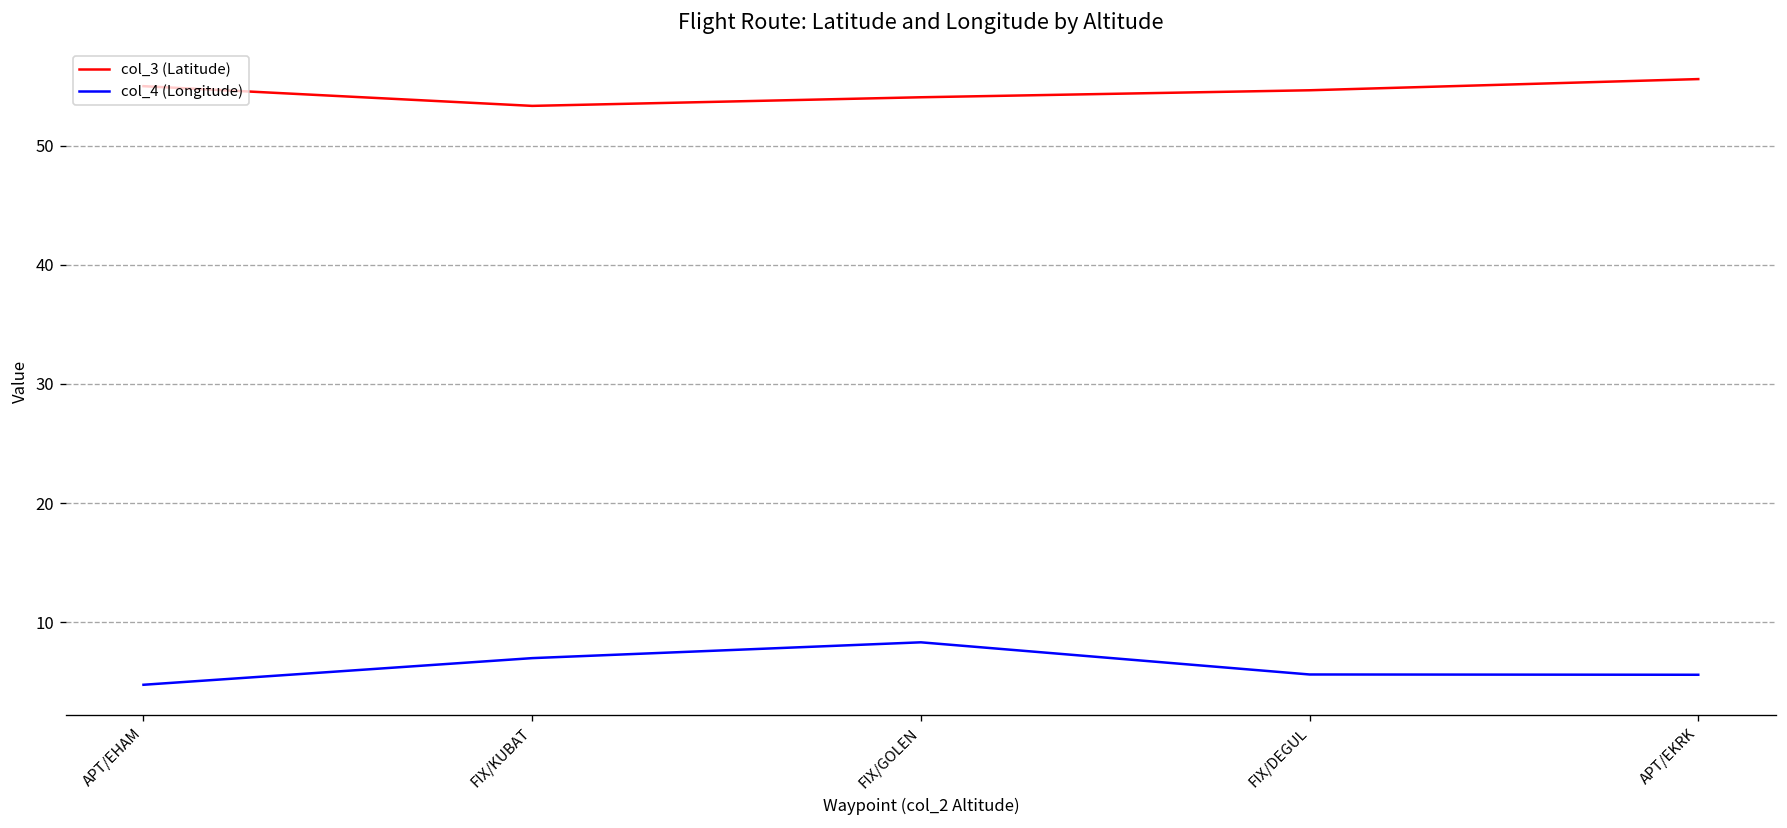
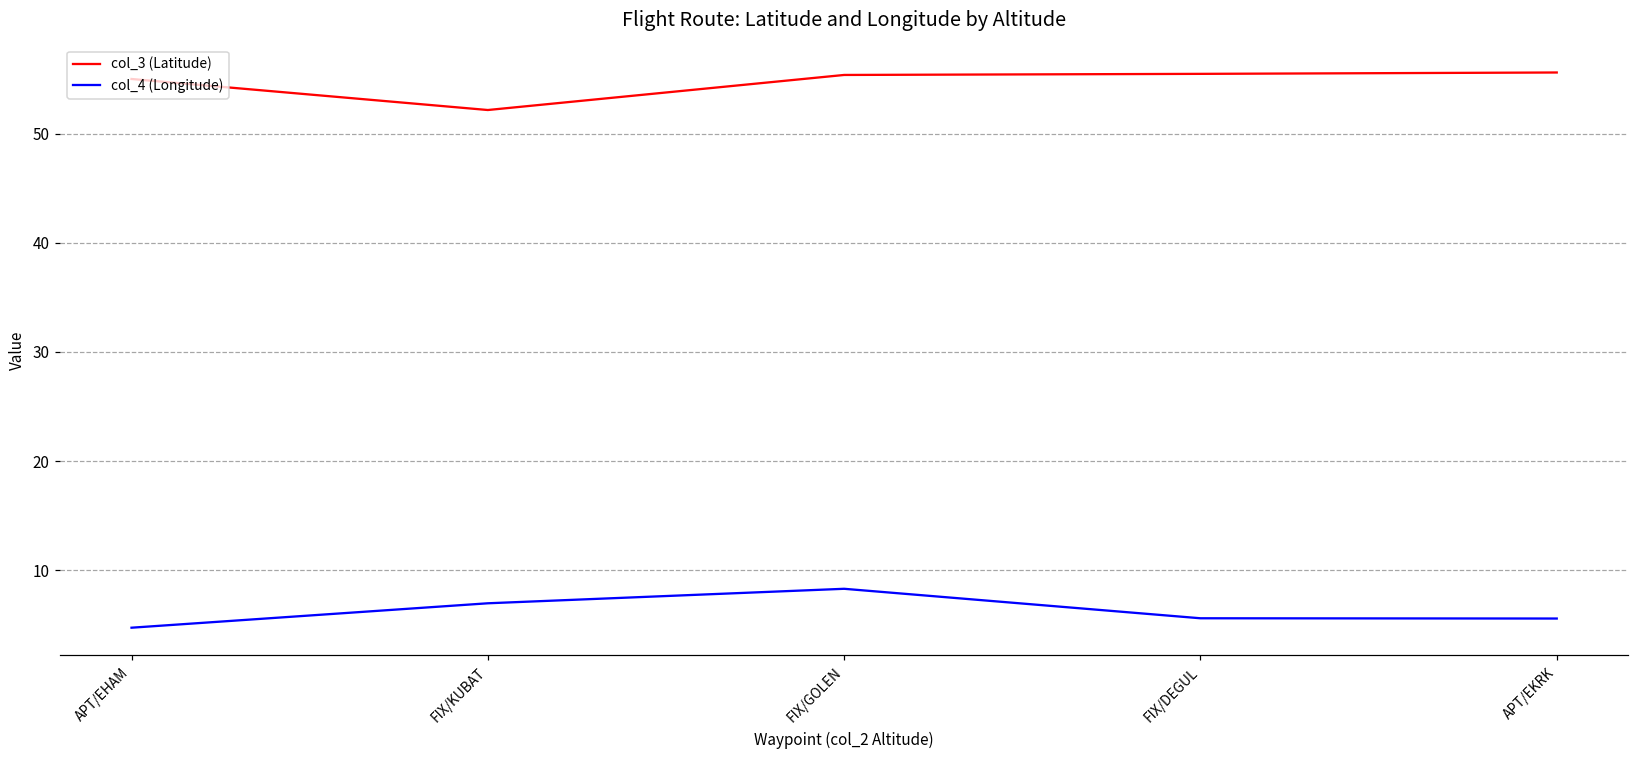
col_3 (Latitude), FIX/KUBAT: 53 -> 52
col_3 (Latitude), FIX/GOLEN: 54 -> 55
col_3 (Latitude), FIX/DEGUL: 54.6 -> 55.5
